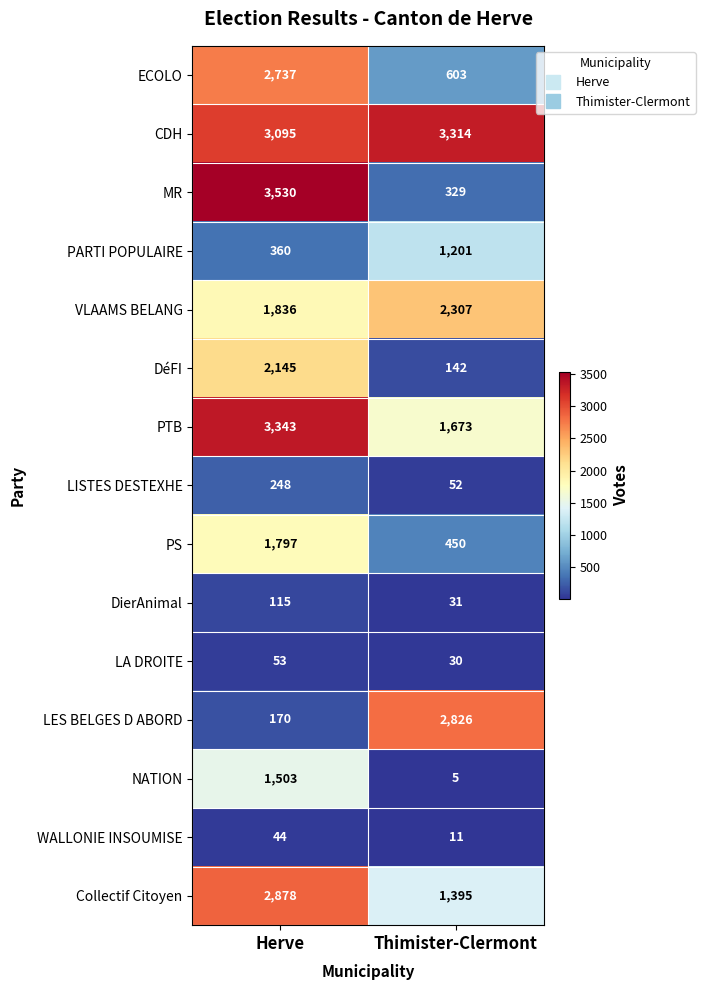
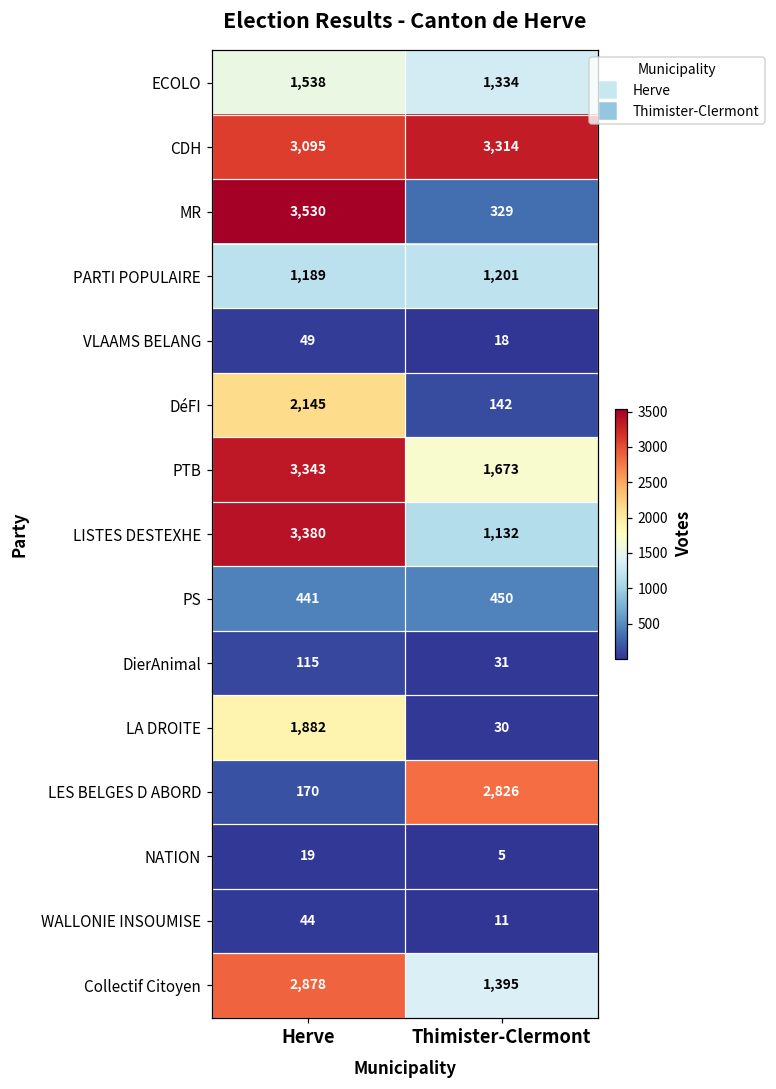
ECOLO, Herve: 2,737 -> 1,538
ECOLO, Thimister-Clermont: 603 -> 1,334
PARTI POPULAIRE, Herve: 360 -> 1,189
VLAAMS BELANG, Herve: 1,836 -> 49
VLAAMS BELANG, Thimister-Clermont: 2,307 -> 18
LISTES DESTEXHE, Herve: 248 -> 3,380
LISTES DESTEXHE, Thimister-Clermont: 52 -> 1,132
PS, Herve: 1,797 -> 441
LA DROITE, Herve: 53 -> 1,882
NATION, Herve: 1,503 -> 19
